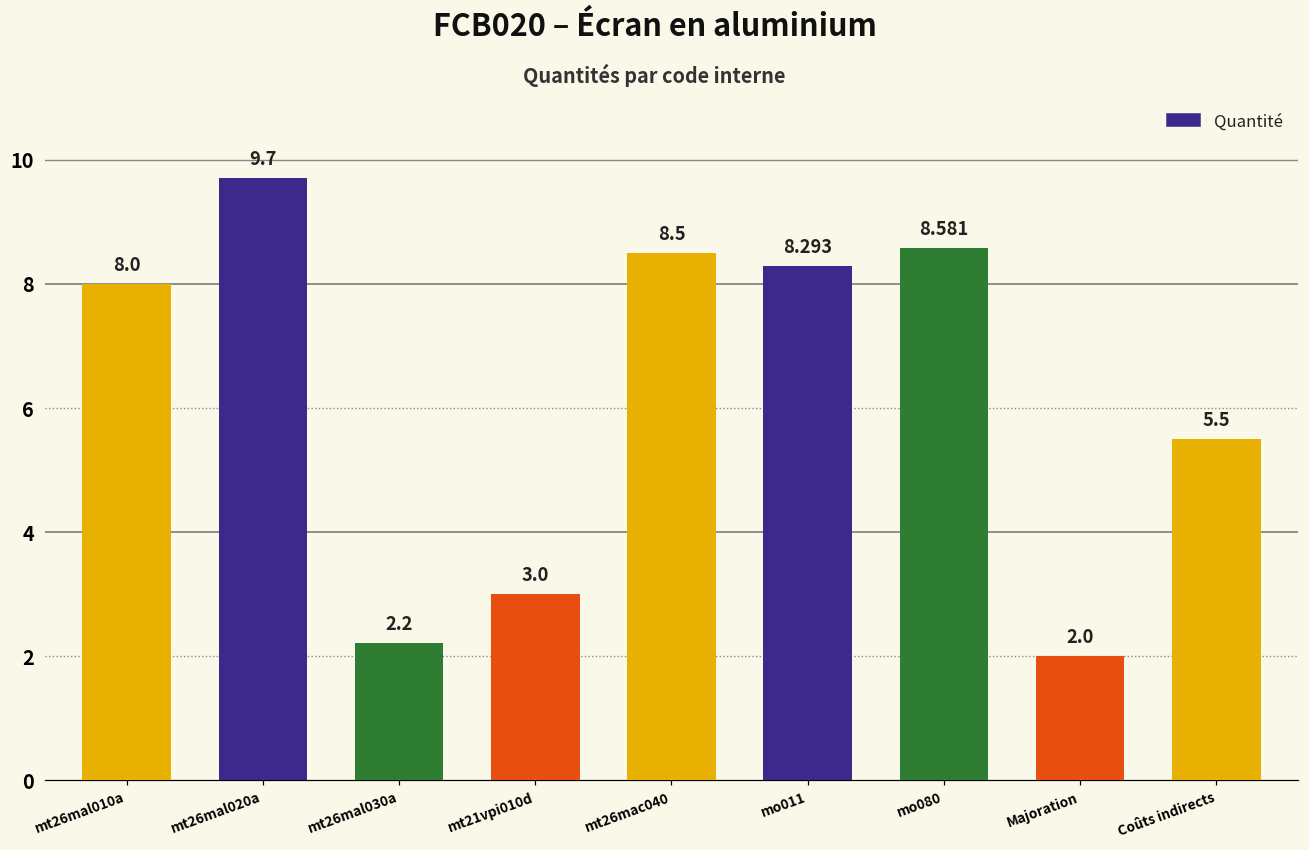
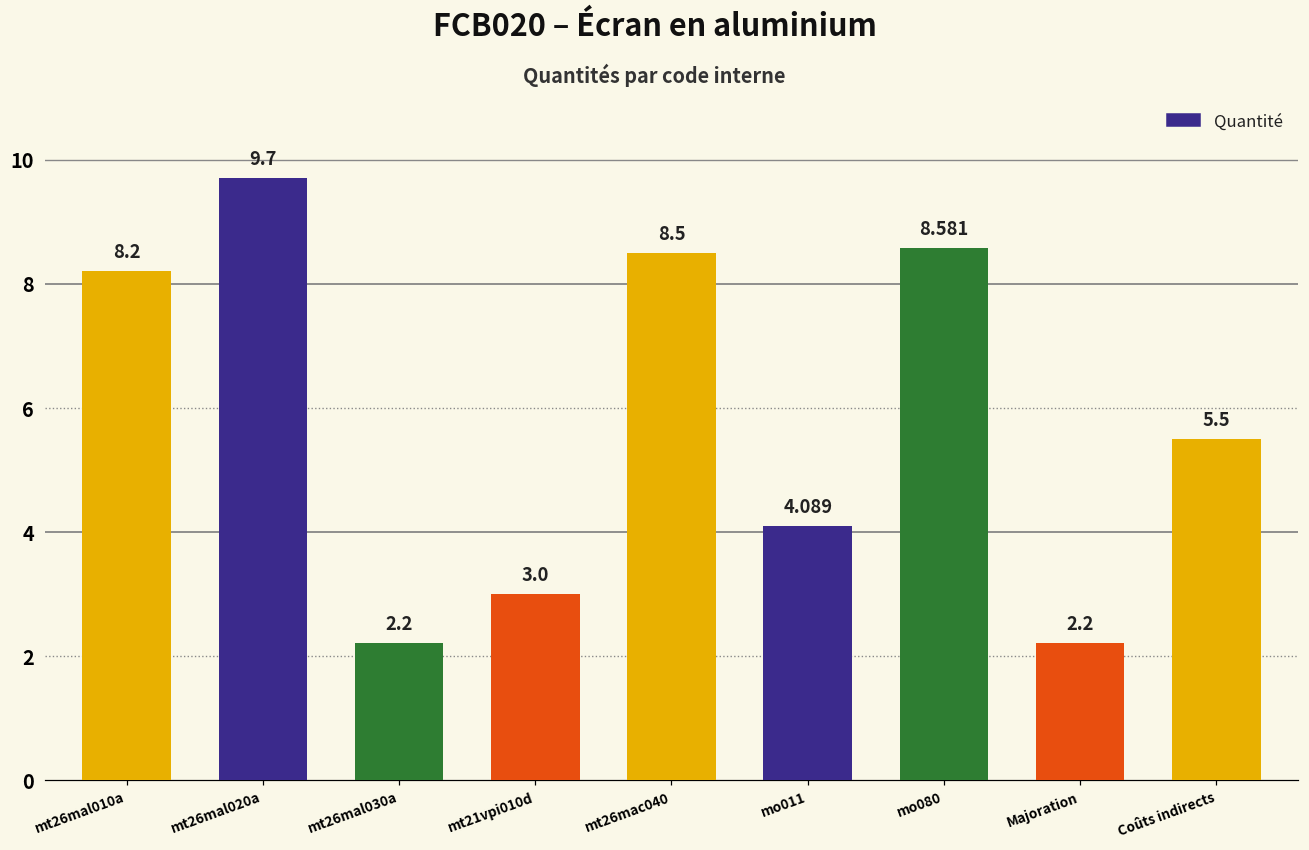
mt26mal010a: 8.0 -> 8.2
mo011: 8.293 -> 4.089
Majoration: 2.0 -> 2.2
